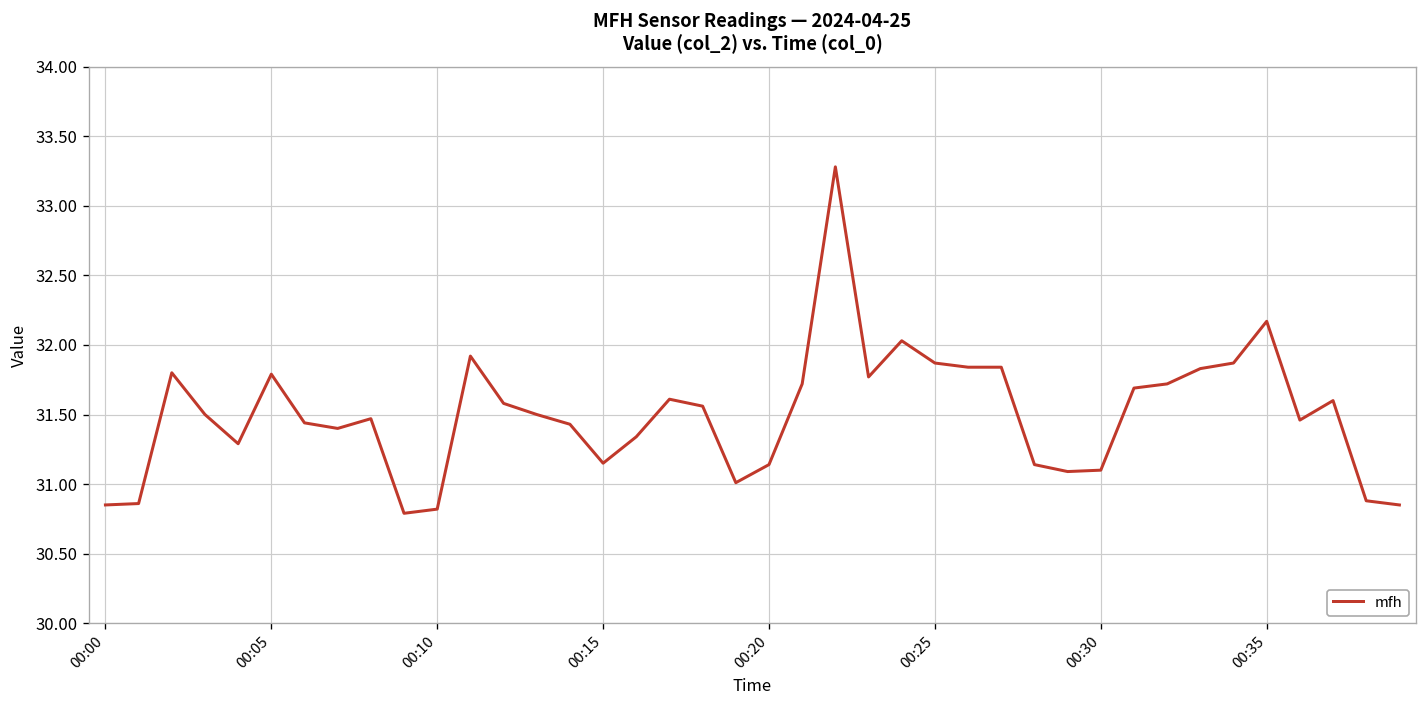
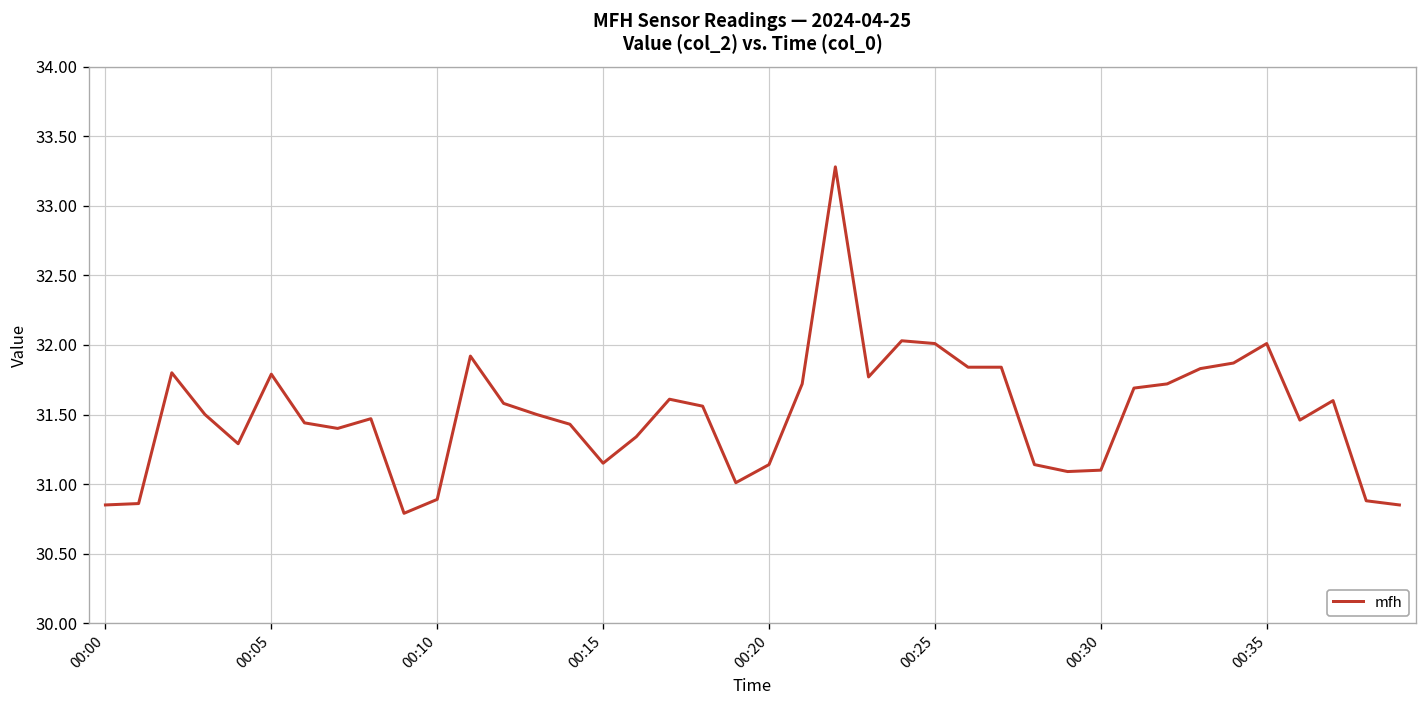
00:10: 30.82 -> 30.89
00:25: 31.87 -> 32.01
00:35: 32.17 -> 32.01
